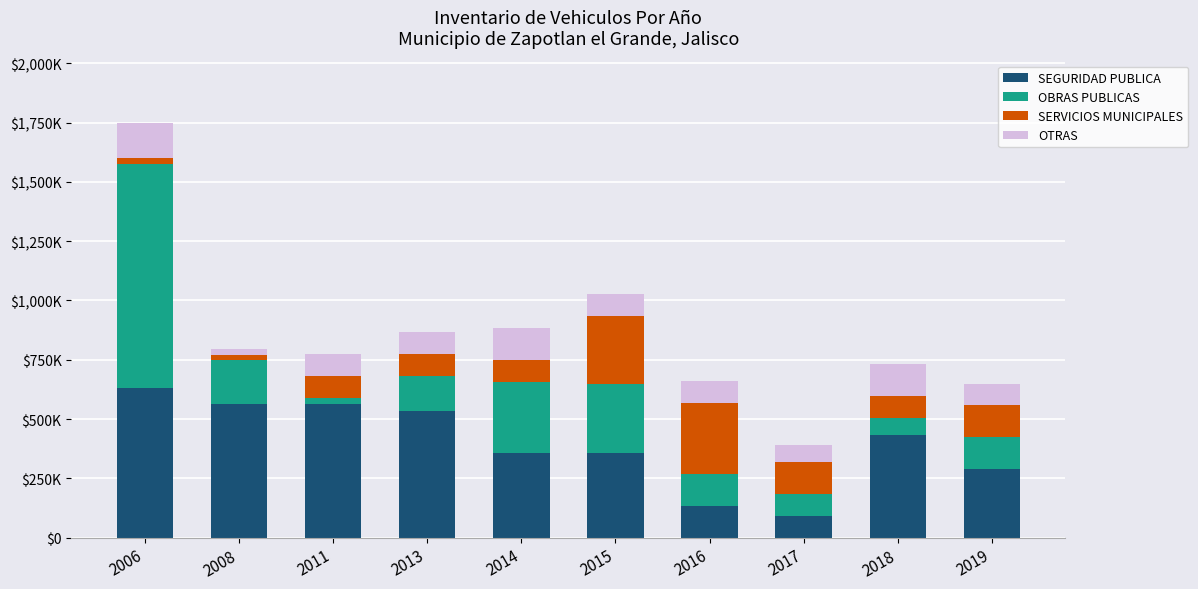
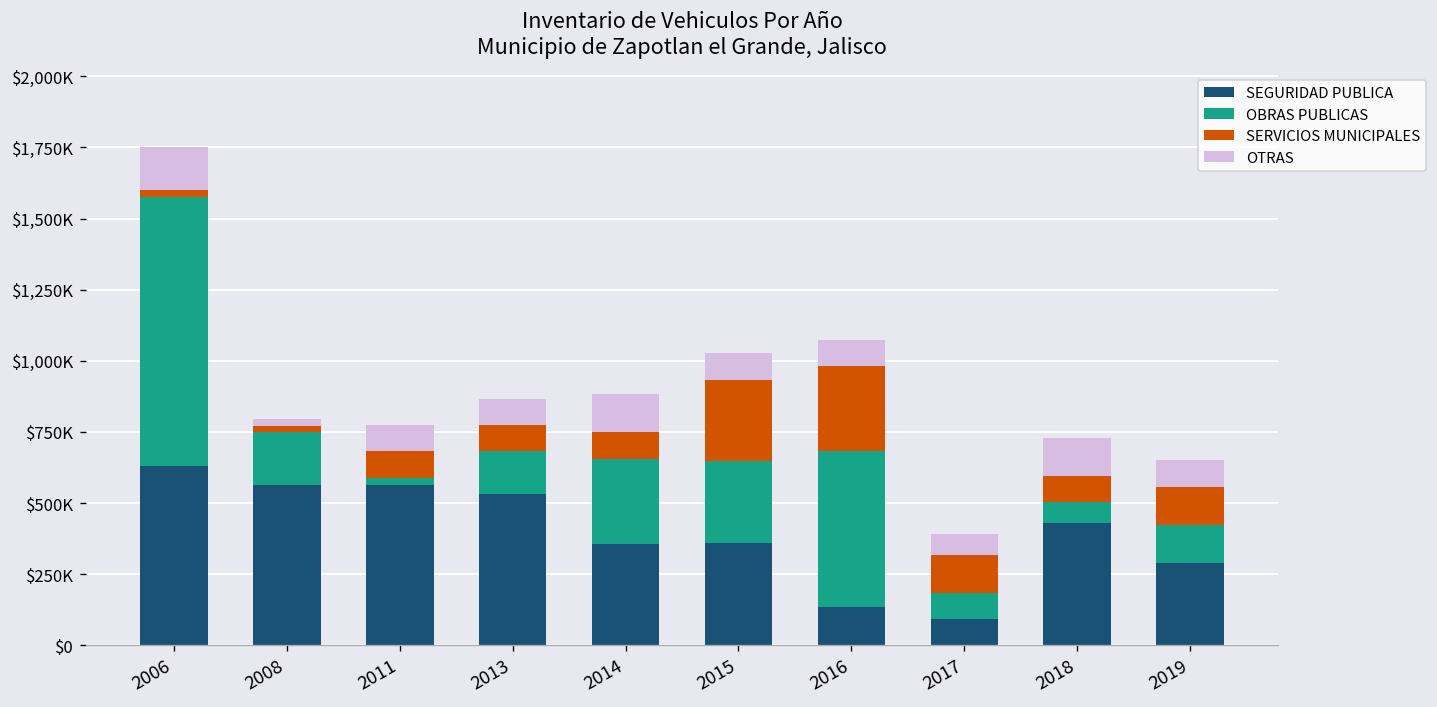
OBRAS PUBLICAS, 2016: $130,000 -> $550,000
